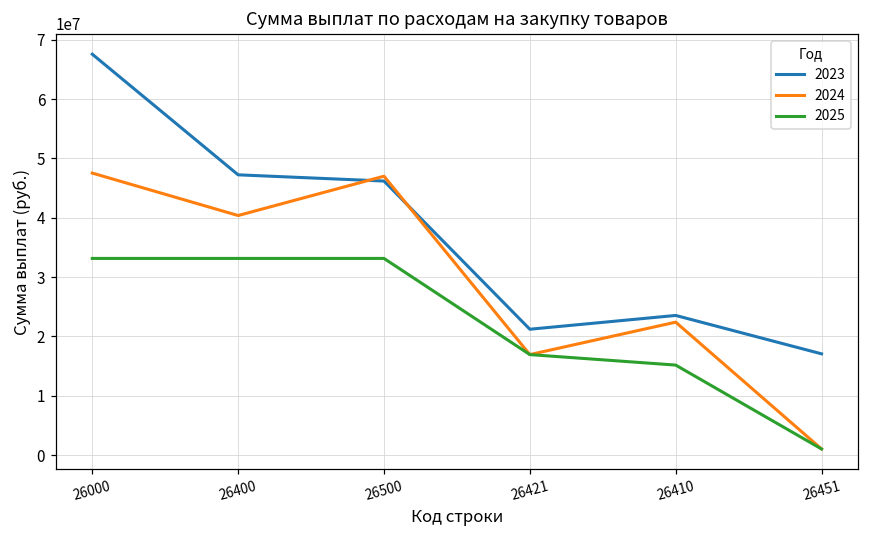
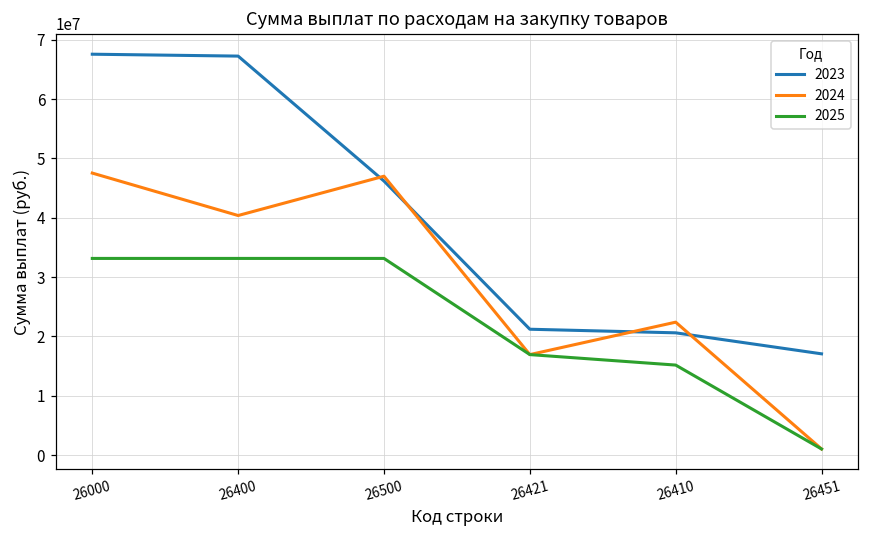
2023, 26400: 47000000 -> 67000000
2023, 26410: 24000000 -> 21000000
